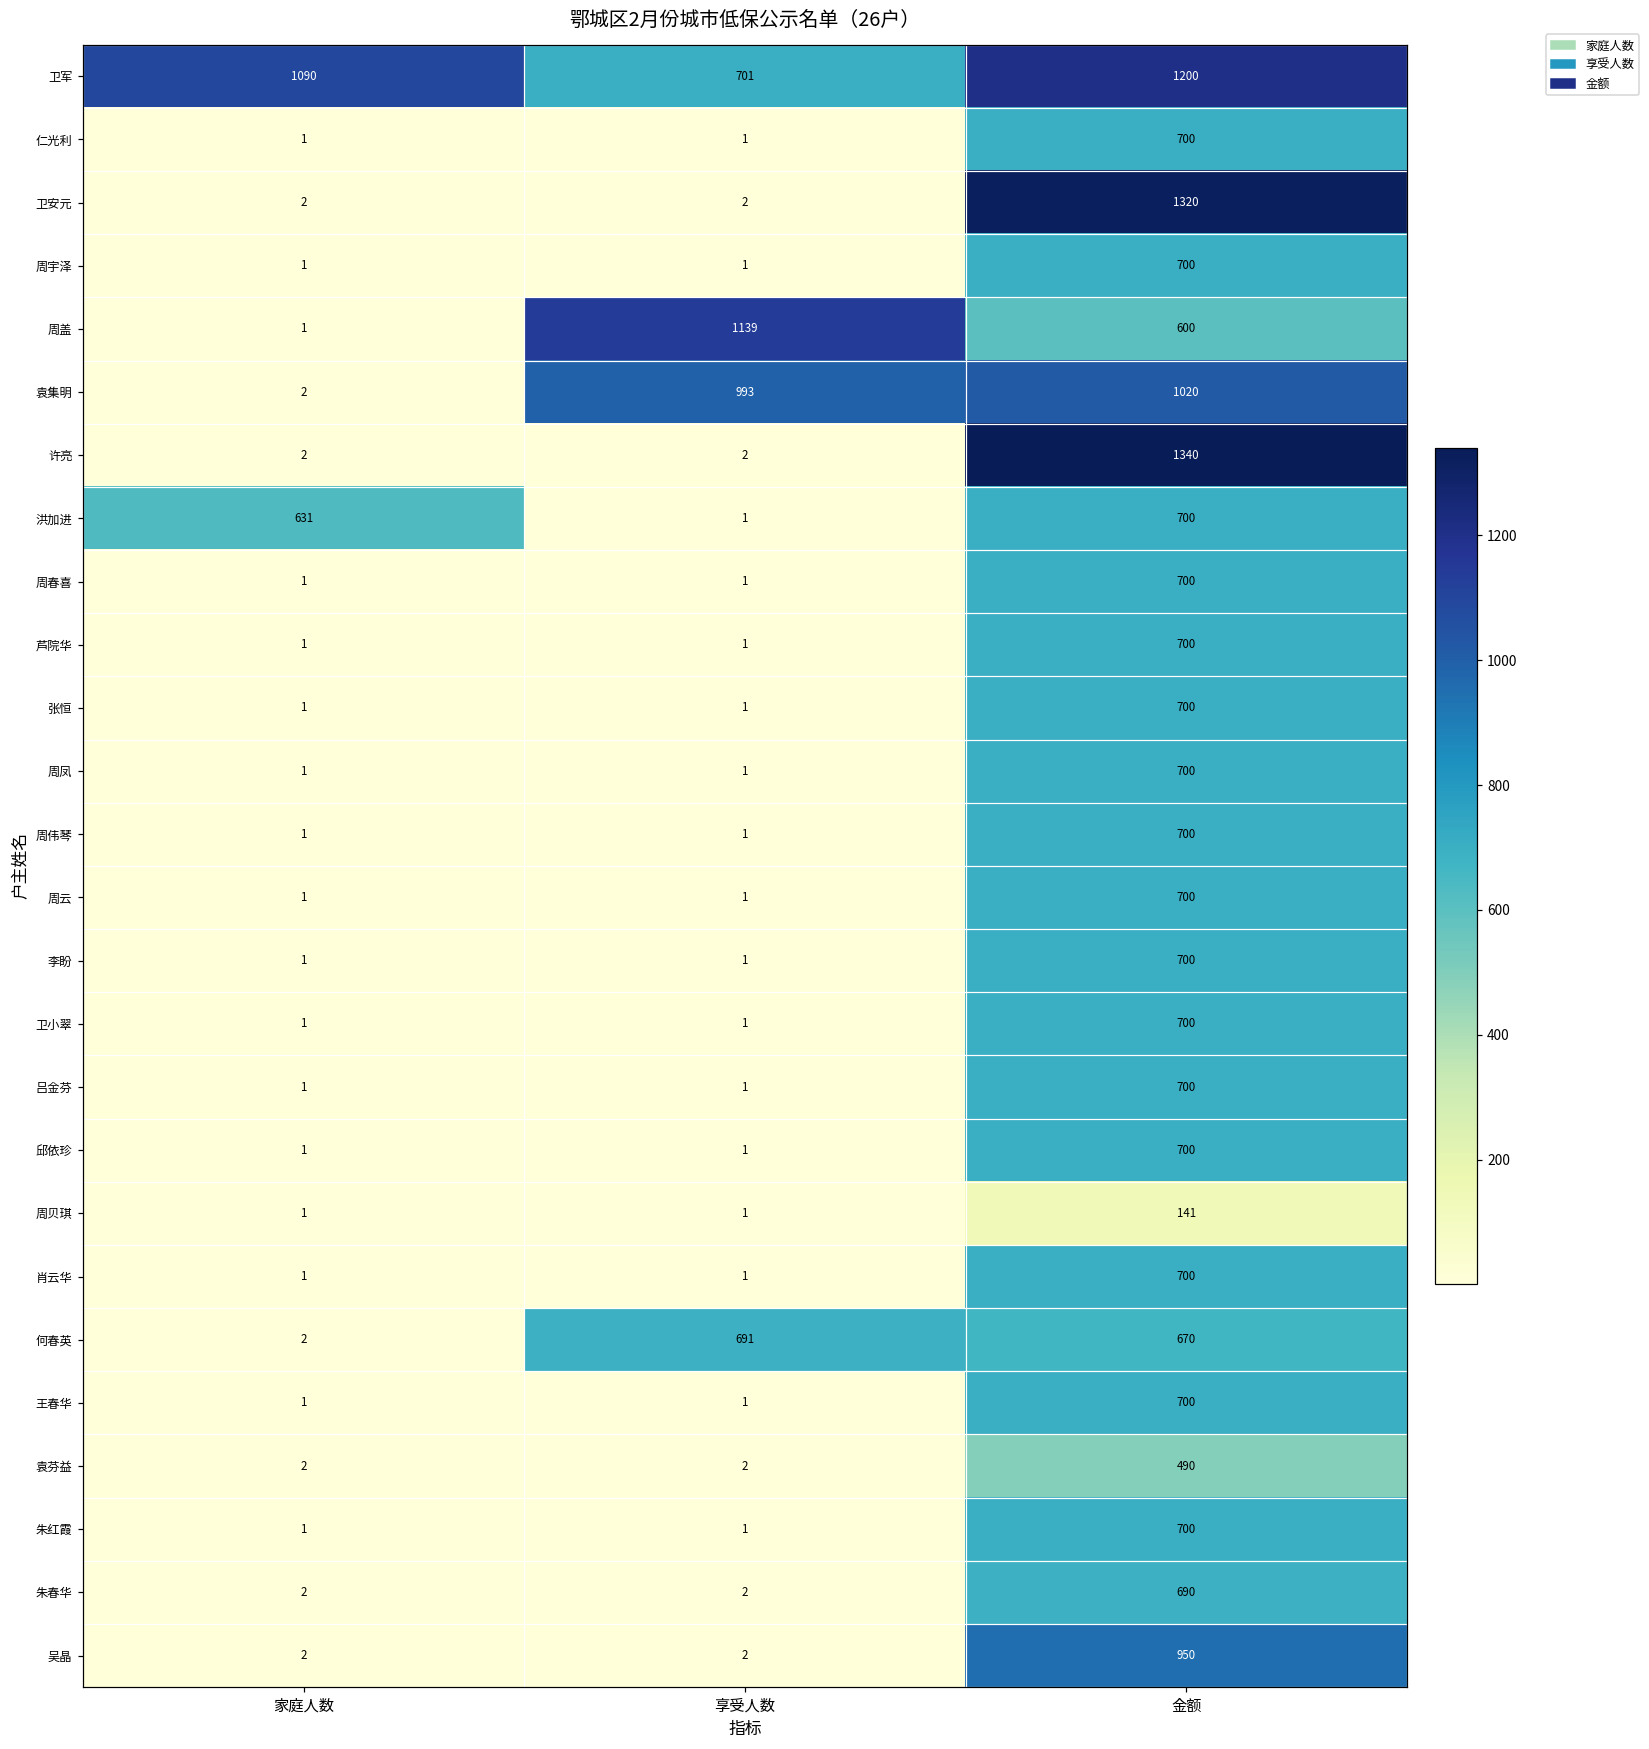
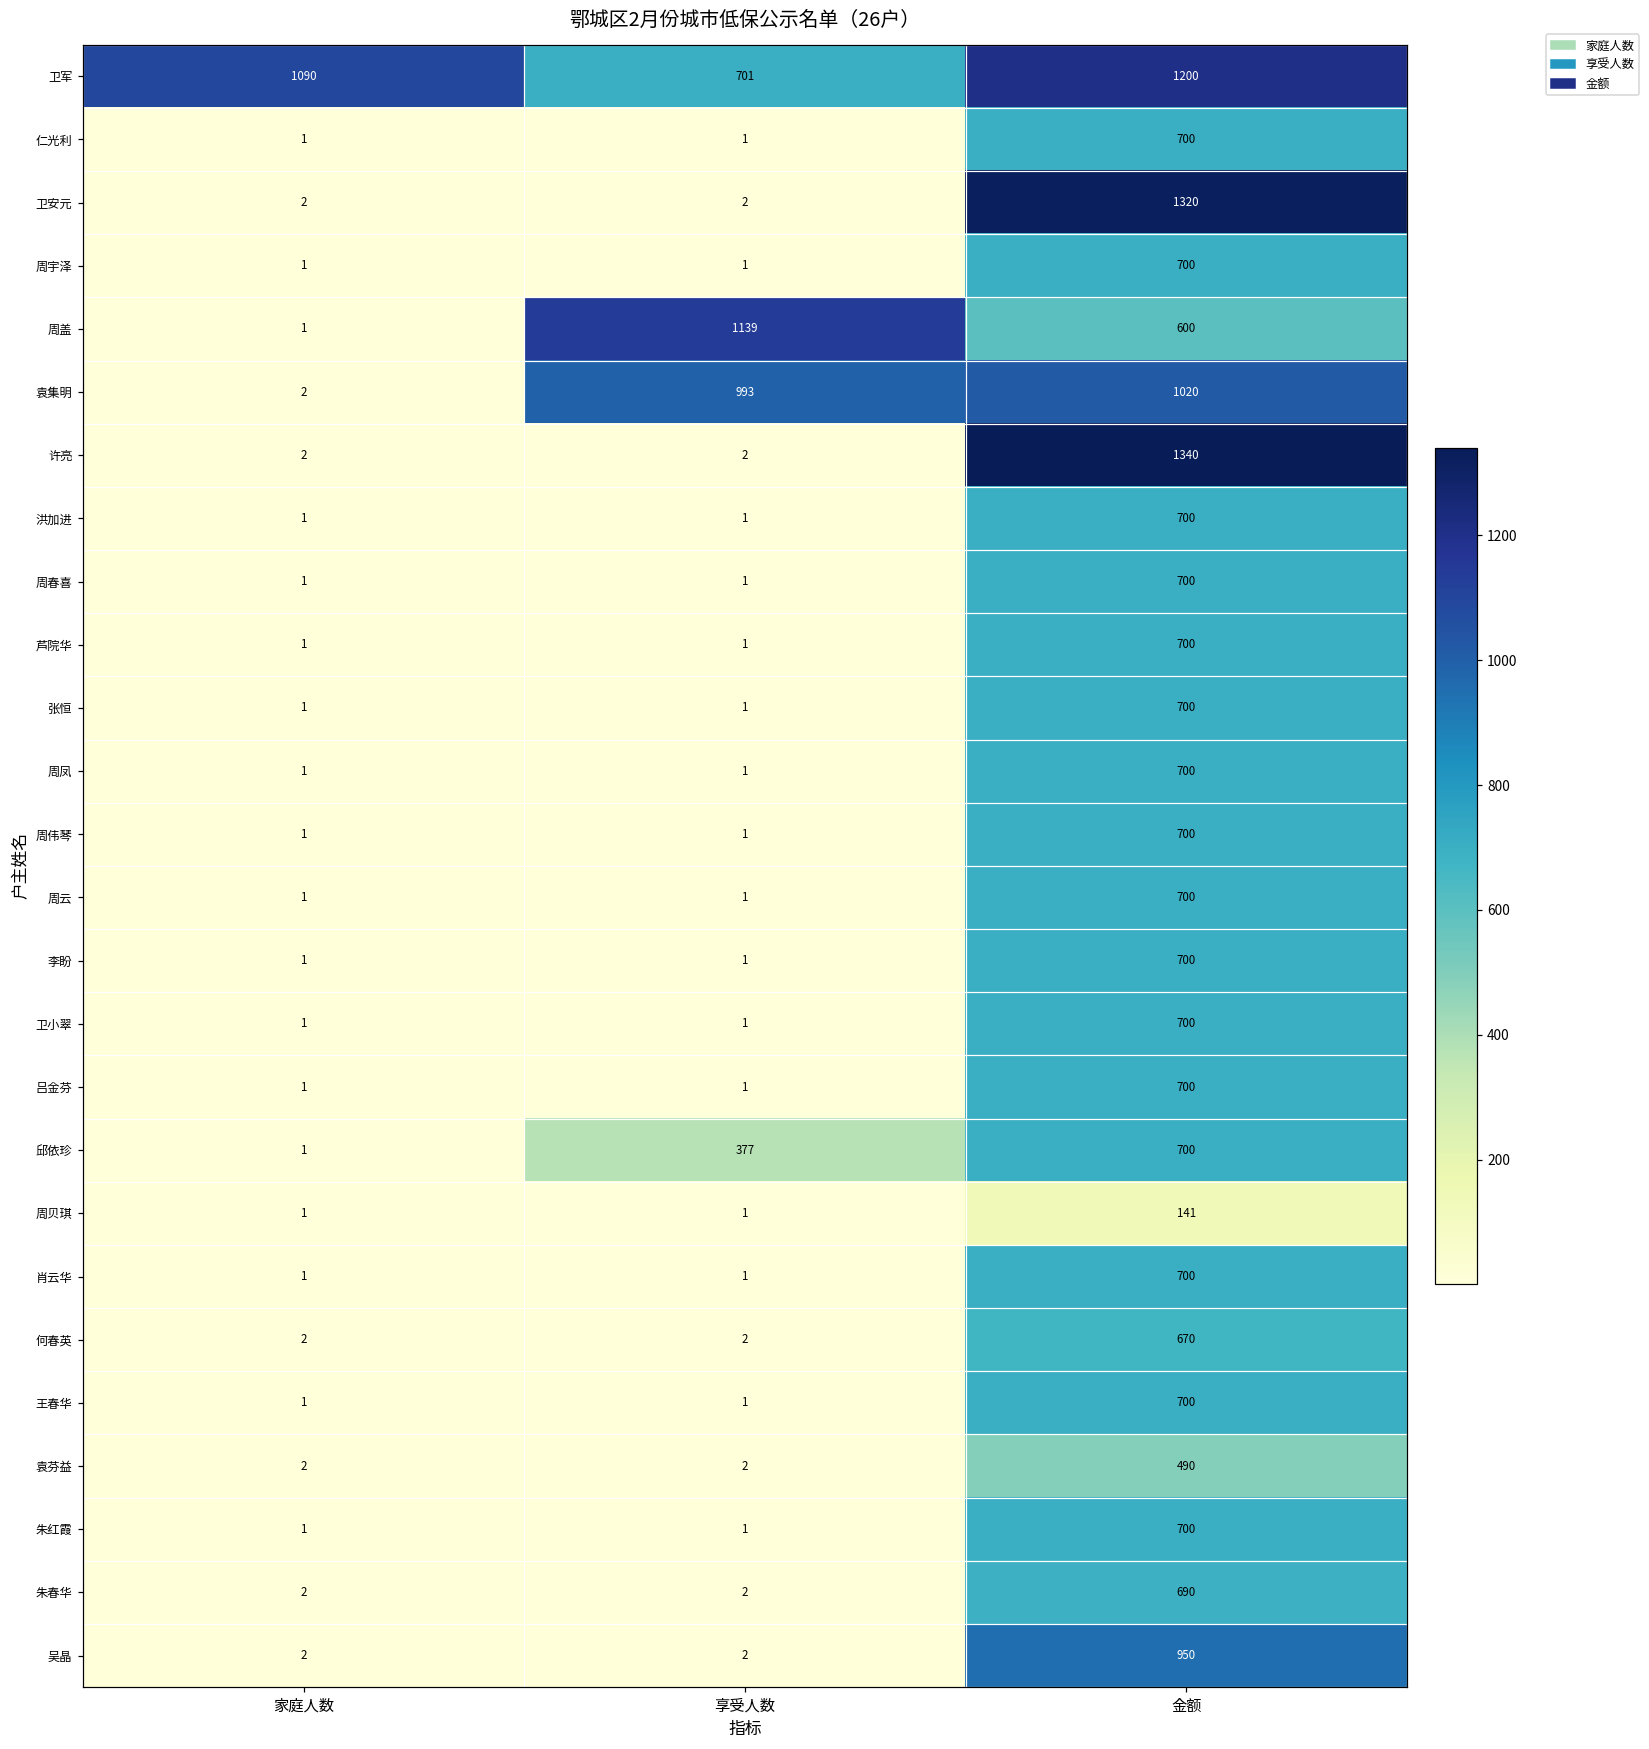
洪加进, 家庭人数: 631 -> 1
邱依珍, 享受人数: 1 -> 377
何春英, 享受人数: 691 -> 2
